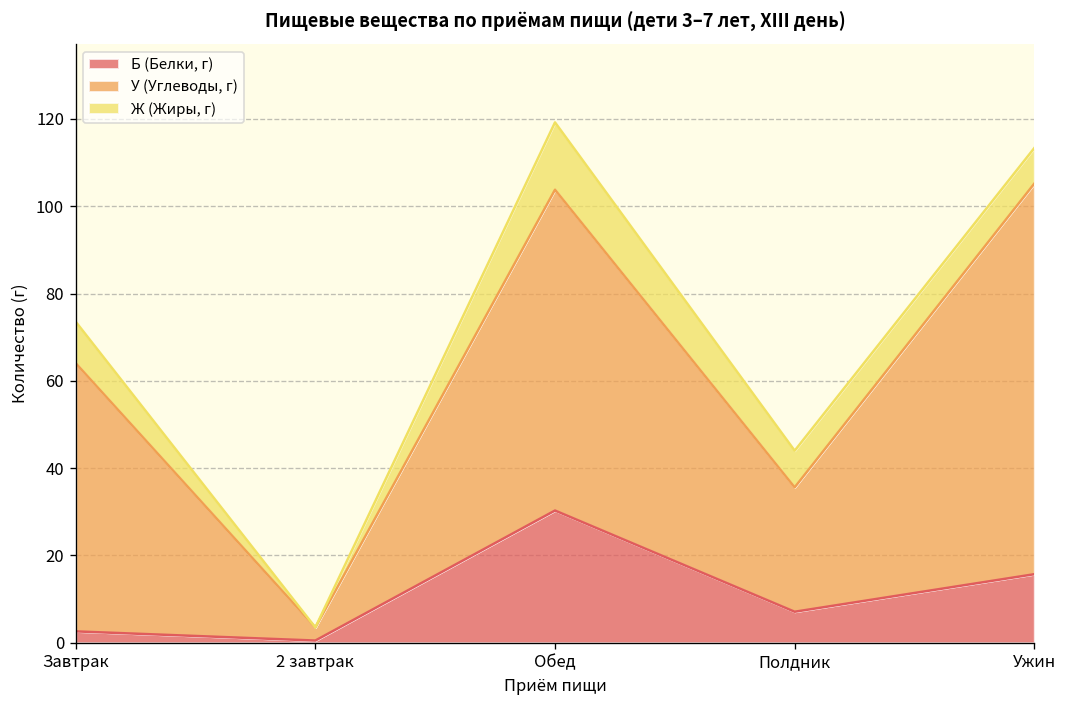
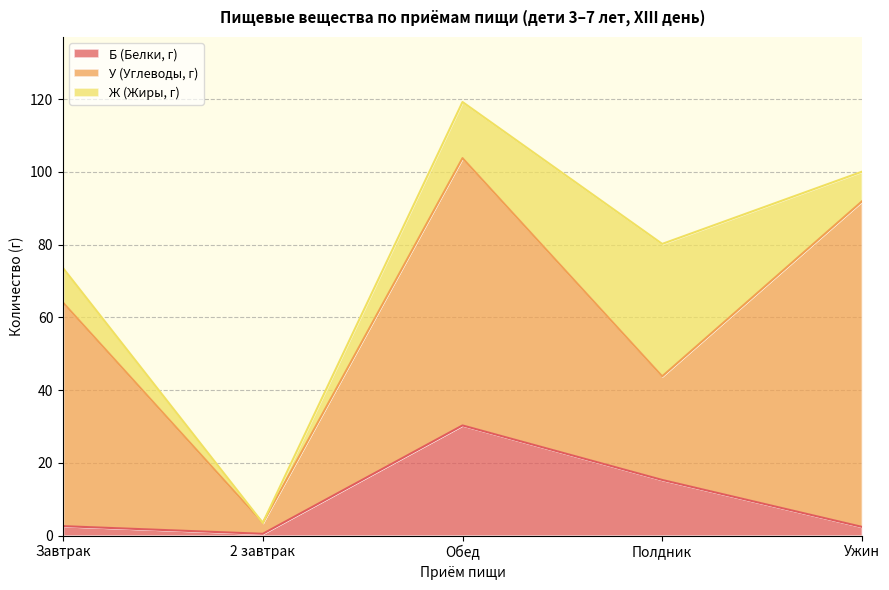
Б (Белки, г), Полдник: 7 -> 15
Ж (Жиры, г), Полдник: 8 -> 36
Б (Белки, г), Ужин: 16 -> 2
